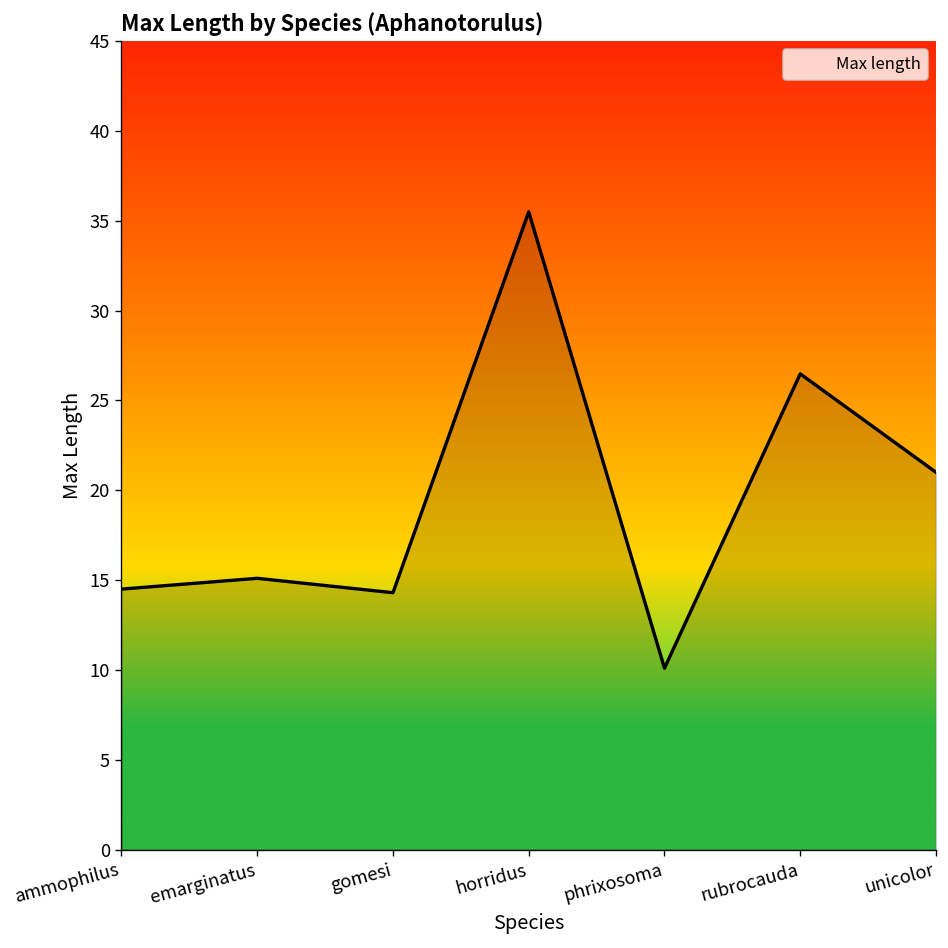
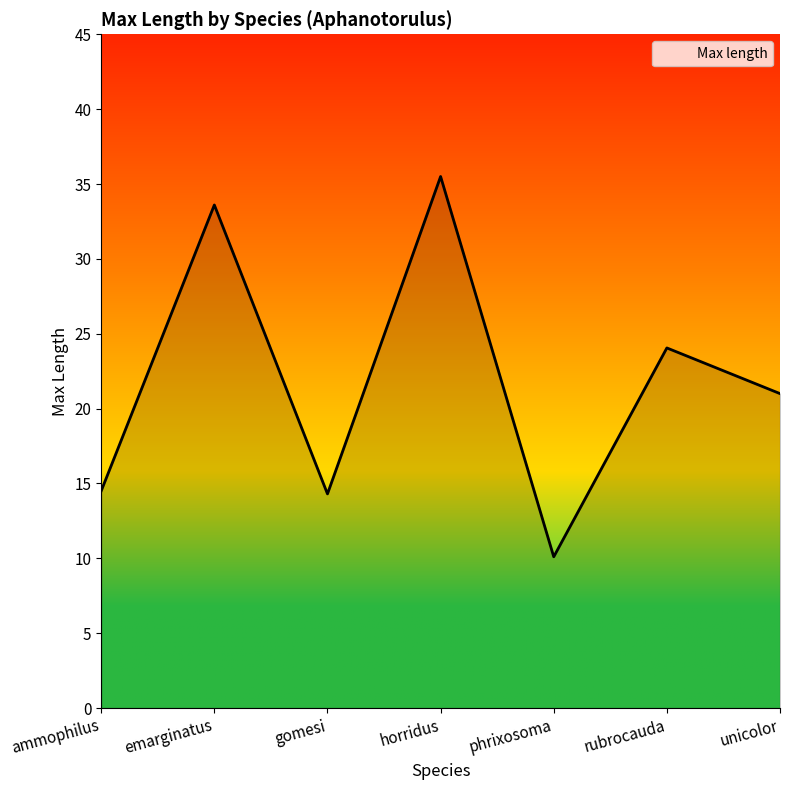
emarginatus: 15.1 -> 33.6
rubrocauda: 26.5 -> 24.1
